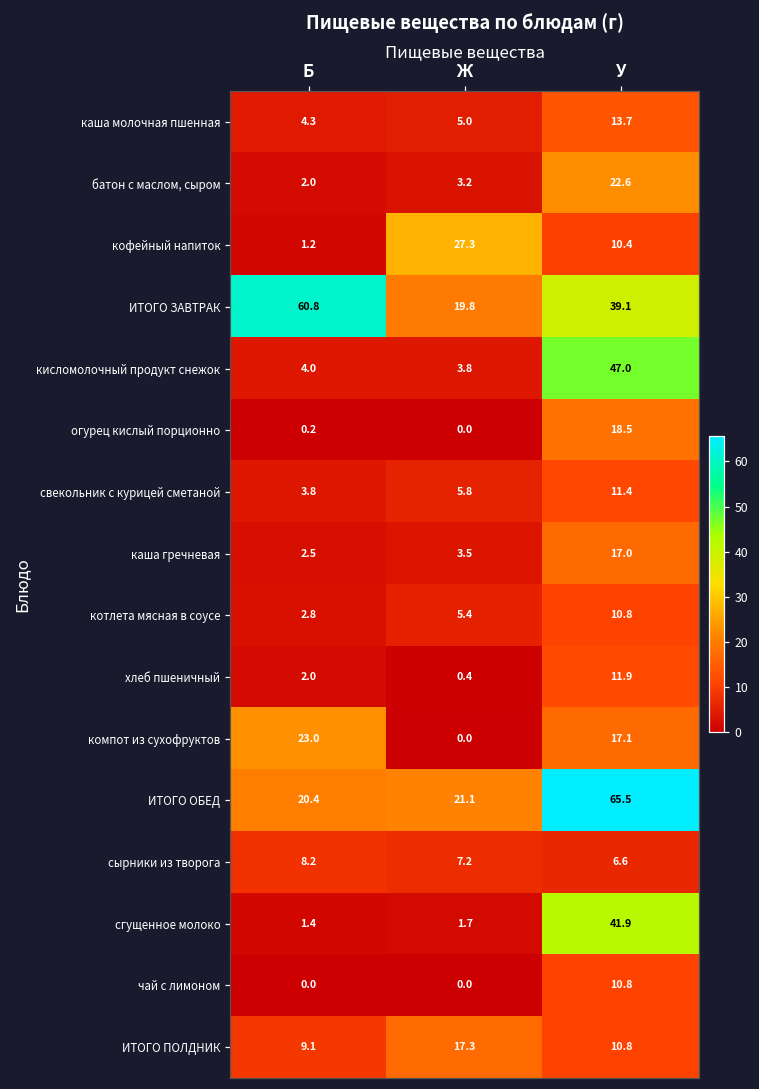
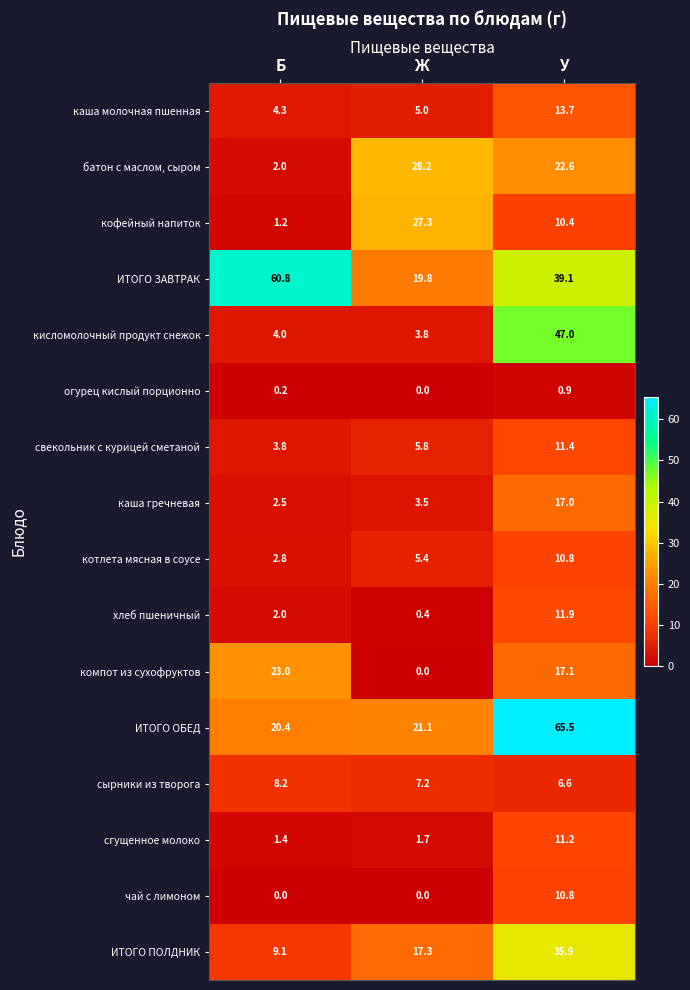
батон с маслом, сыром, Ж: 3.2 -> 28.2
огурец кислый порционно, У: 18.5 -> 0.9
сгущенное молоко, У: 41.9 -> 11.2
ИТОГО ПОЛДНИК, У: 10.8 -> 35.9
